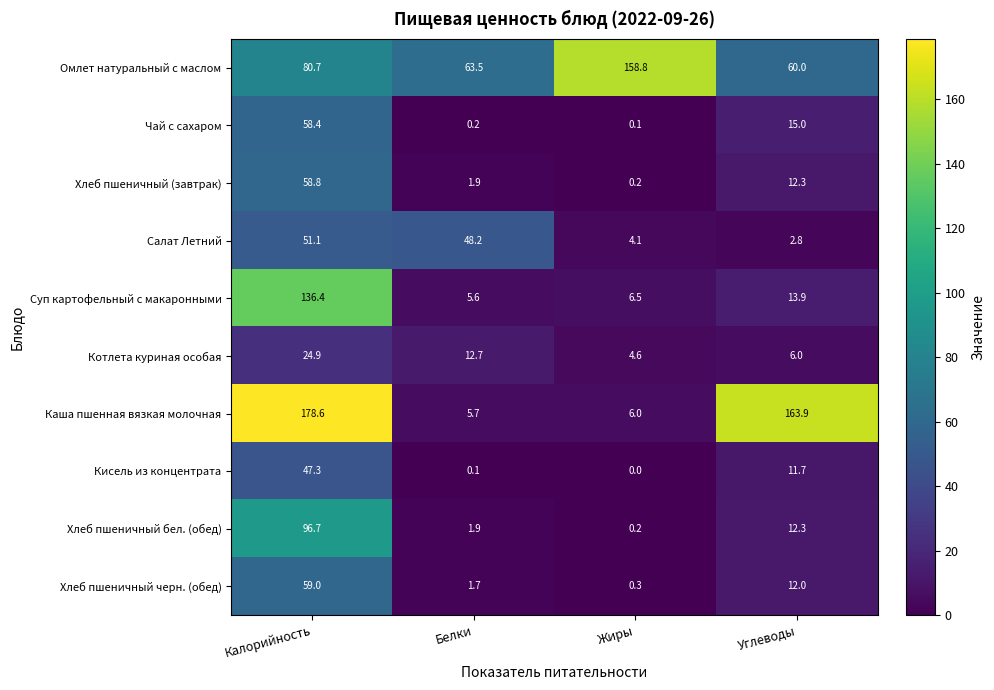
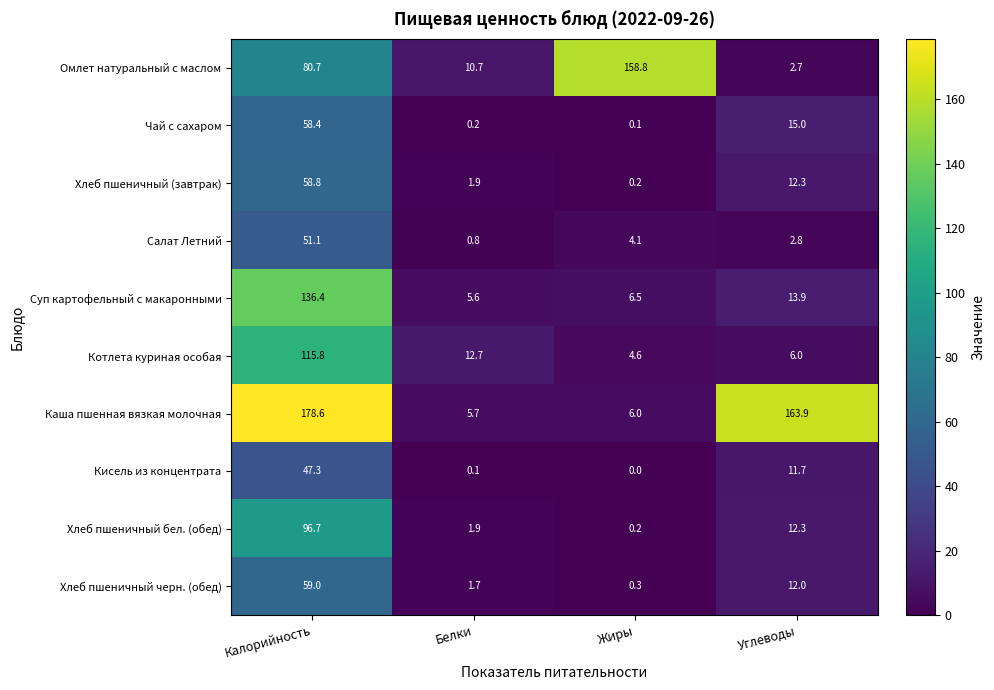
Омлет натуральный с маслом, Белки: 63.5 -> 10.7
Омлет натуральный с маслом, Углеводы: 60.0 -> 2.7
Салат Летний, Белки: 48.2 -> 0.8
Котлета куриная особая, Калорийность: 24.9 -> 115.8
